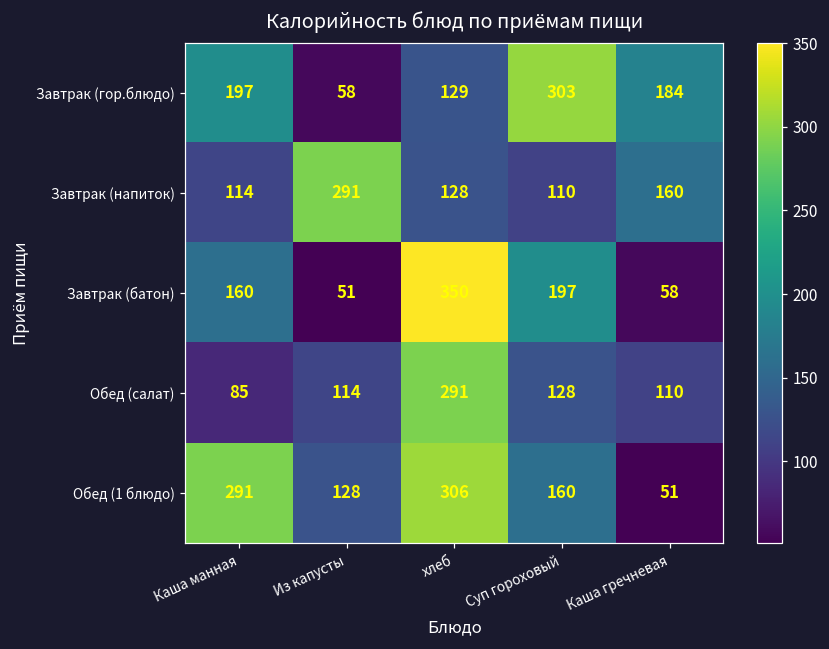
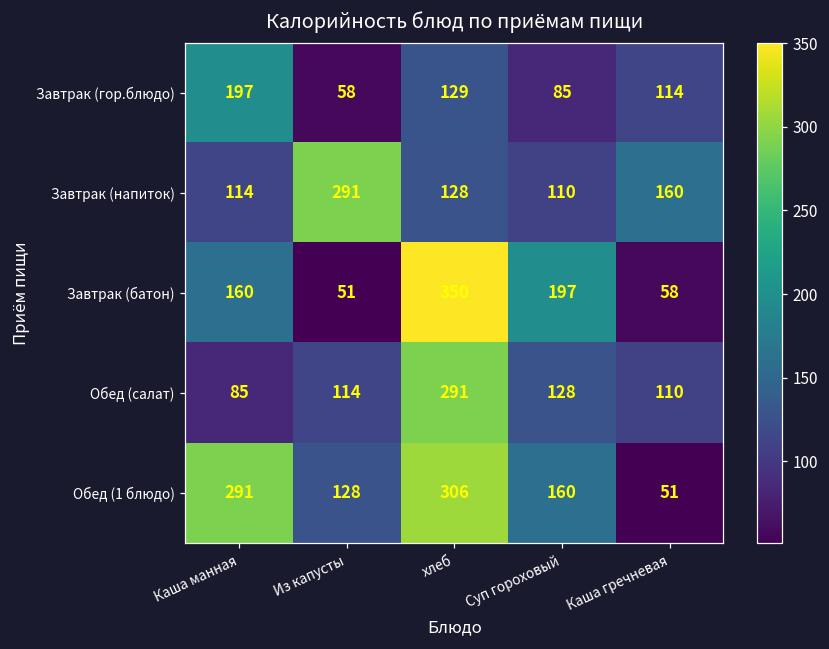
Завтрак (гор.блюдо), Суп гороховый: 303 -> 85
Завтрак (гор.блюдо), Каша гречневая: 184 -> 114
